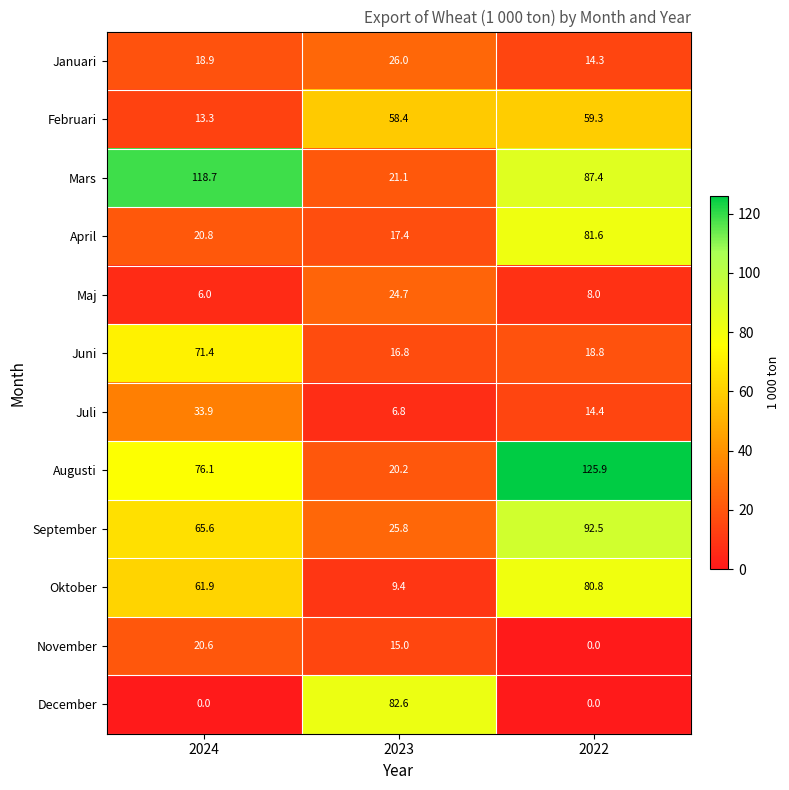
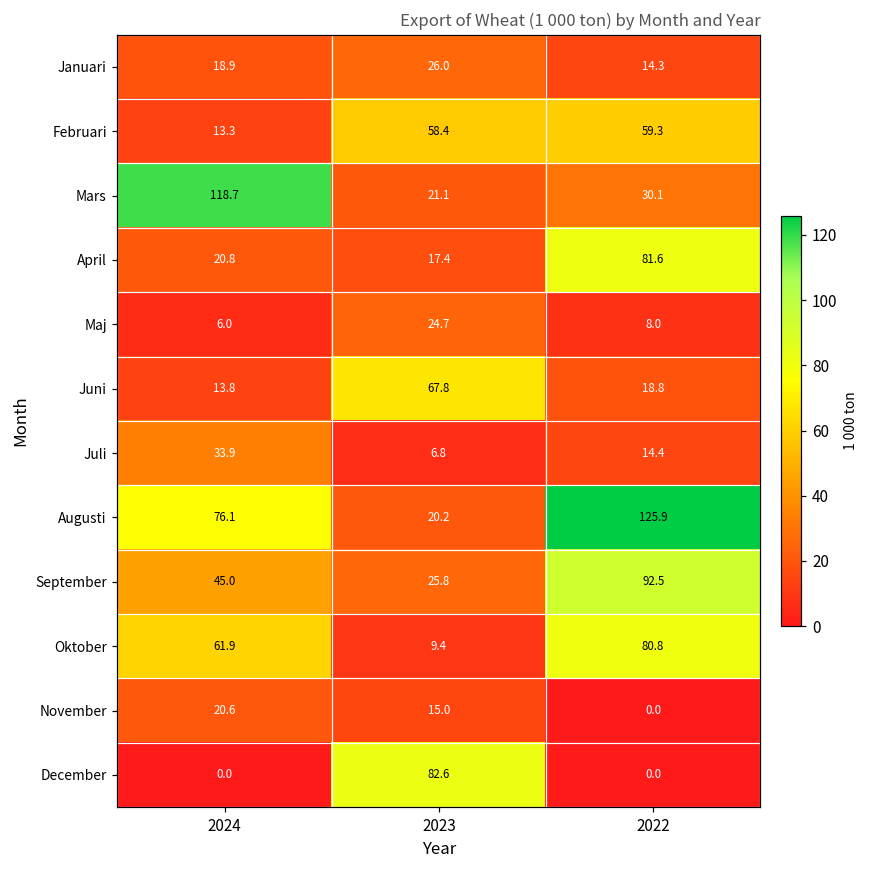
Mars, 2022: 87.4 -> 30.1
Juni, 2024: 71.4 -> 13.8
Juni, 2023: 16.8 -> 67.8
September, 2024: 65.6 -> 45.0
